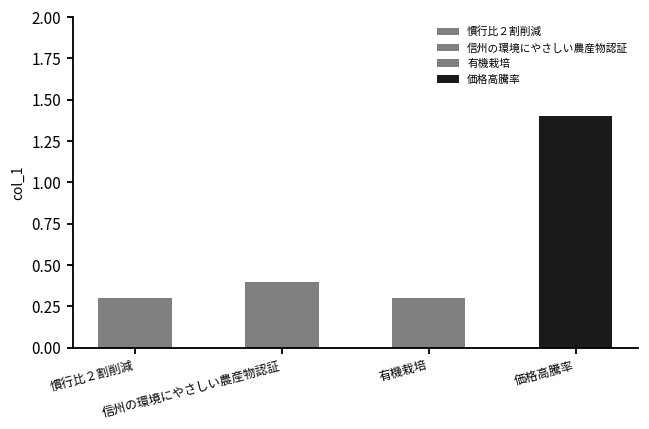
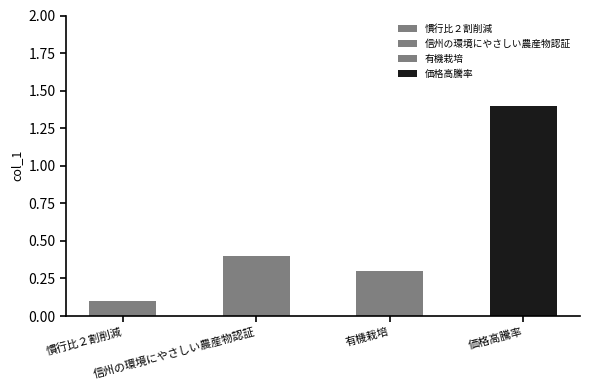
慣行比２割削減: 0.3 -> 0.1
